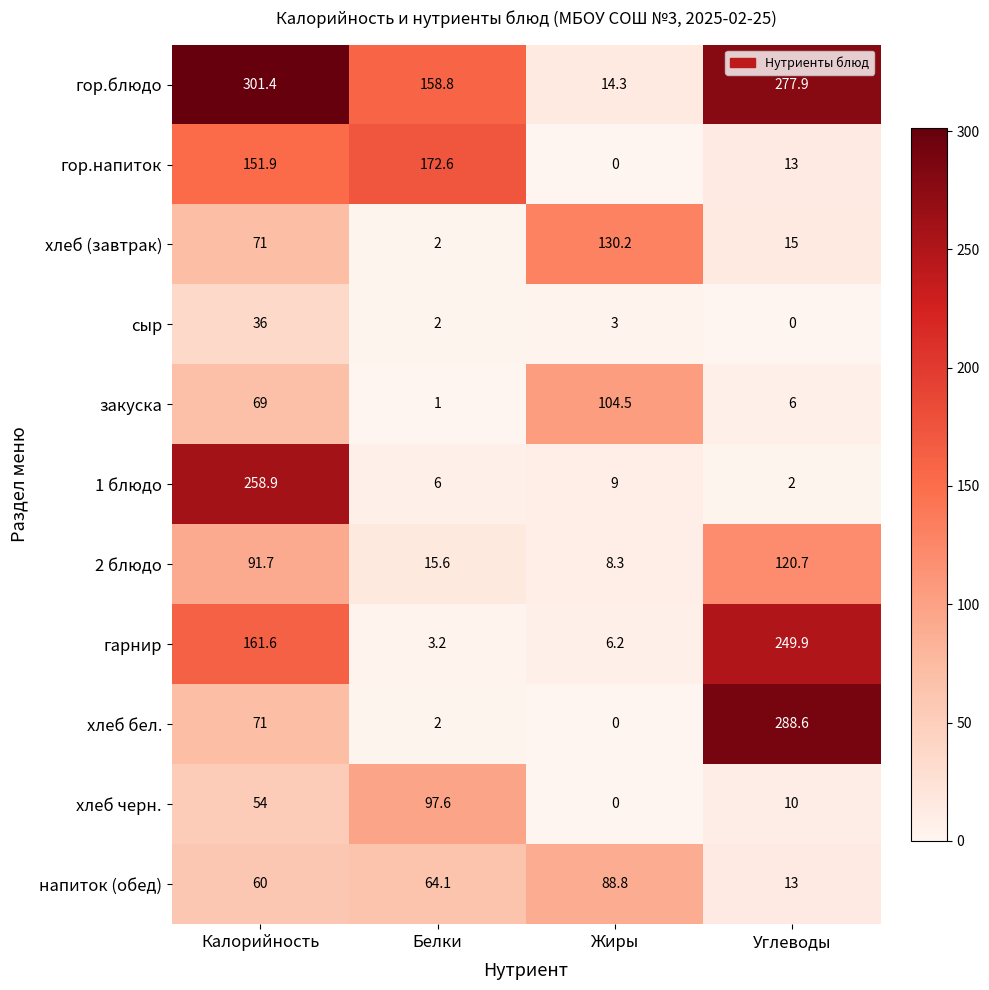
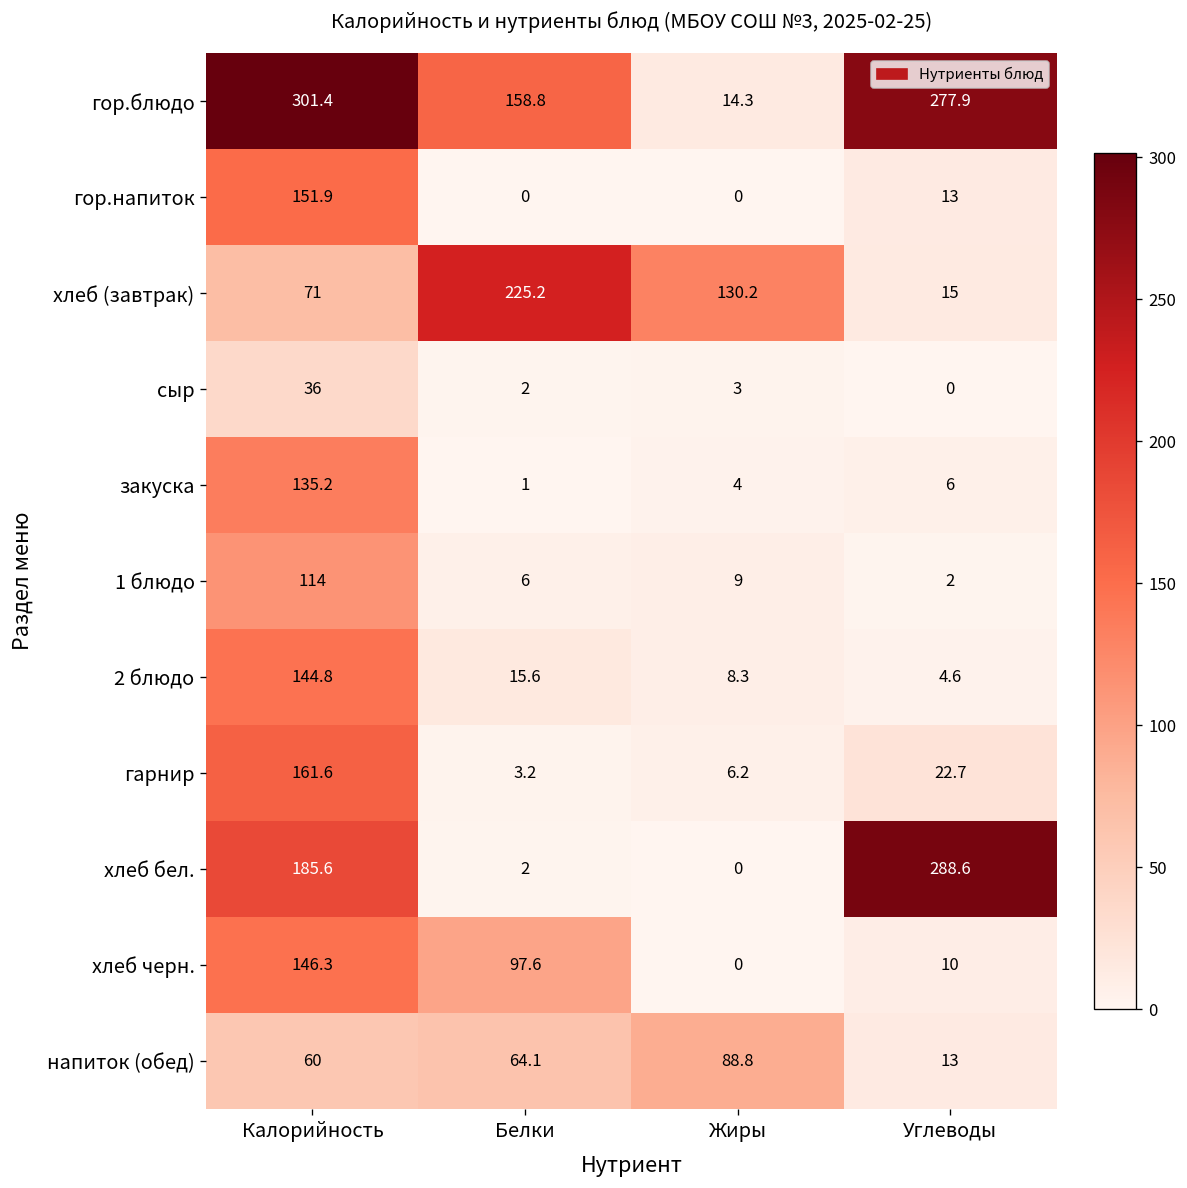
гор.напиток, Белки: 172.6 -> 0
хлеб (завтрак), Белки: 2 -> 225.2
закуска, Калорийность: 69 -> 135.2
закуска, Жиры: 104.5 -> 4
1 блюдо, Калорийность: 258.9 -> 114
2 блюдо, Калорийность: 91.7 -> 144.8
2 блюдо, Углеводы: 120.7 -> 4.6
гарнир, Углеводы: 249.9 -> 22.7
хлеб бел., Калорийность: 71 -> 185.6
хлеб черн., Калорийность: 54 -> 146.3
